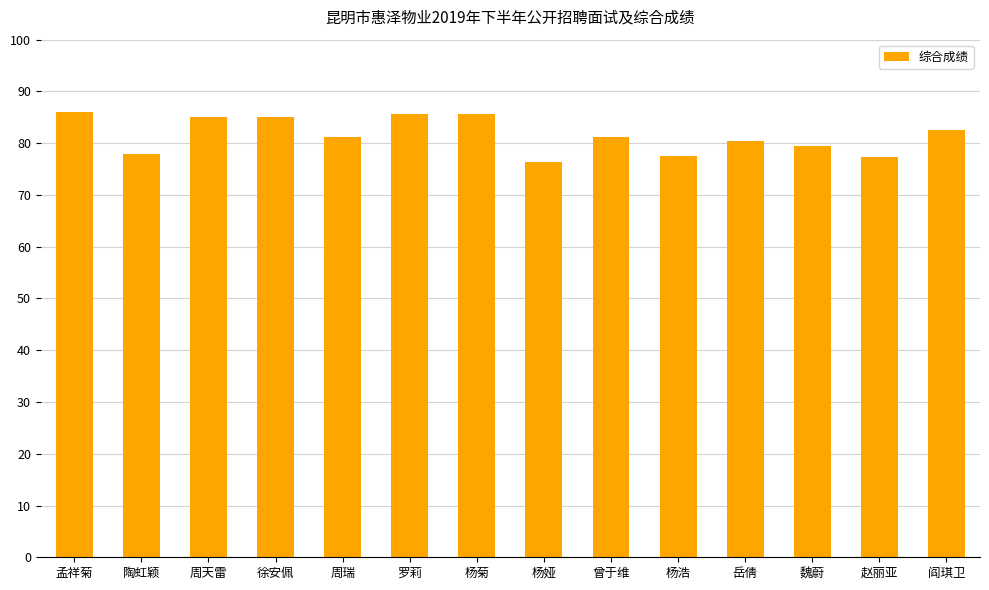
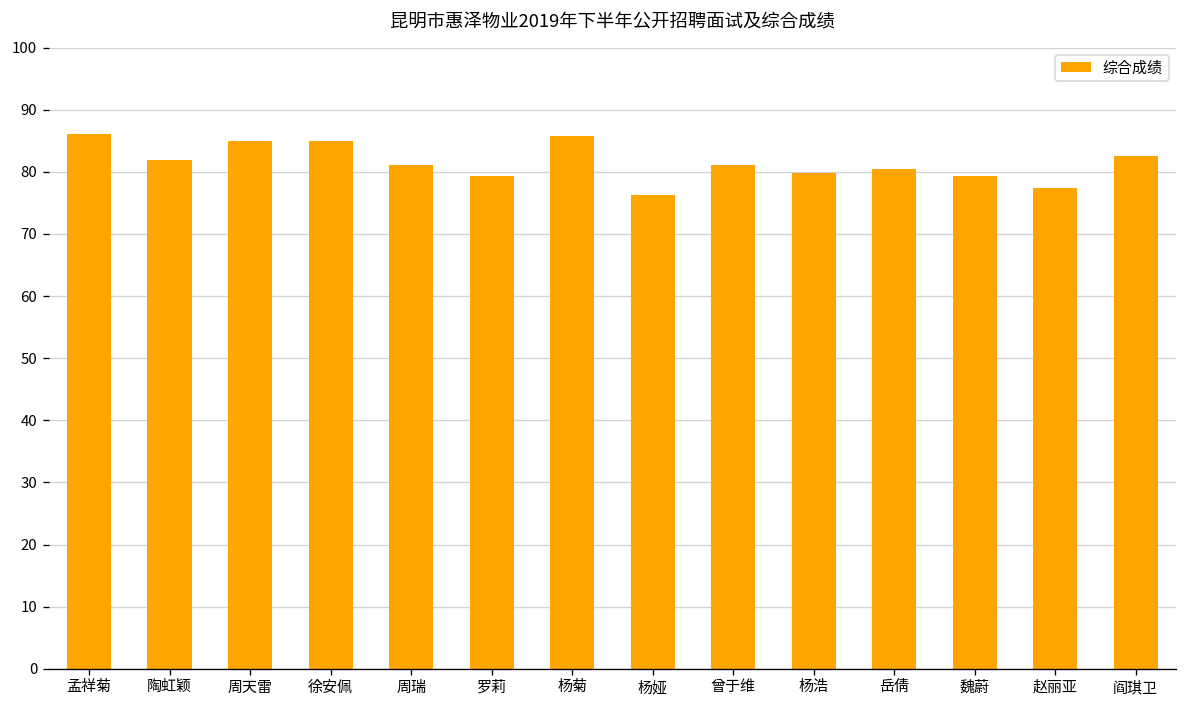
陶虹颖: 78 -> 82
罗莉: 86 -> 79
杨浩: 78 -> 80
